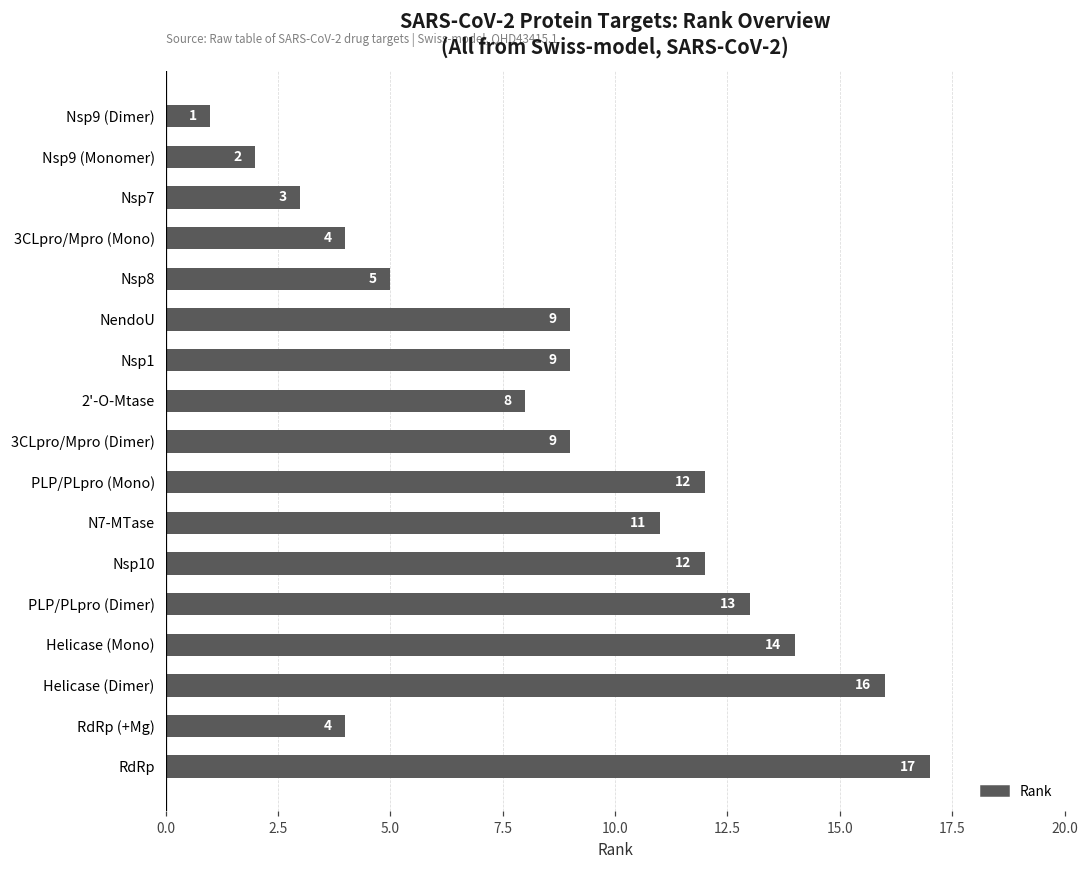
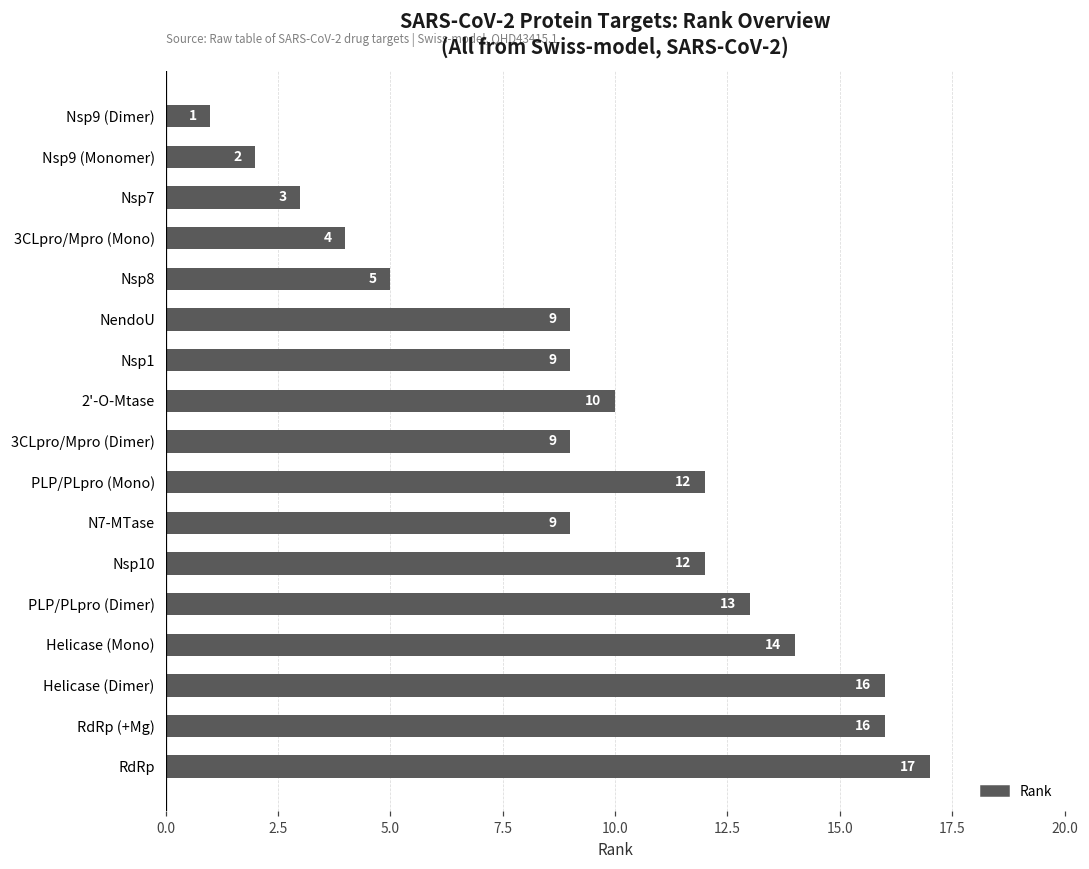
2'-O-Mtase: 8 -> 10
N7-MTase: 11 -> 9
RdRp (+Mg): 4 -> 16
